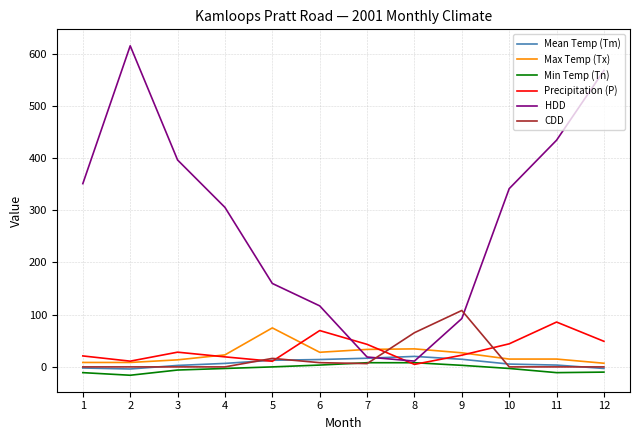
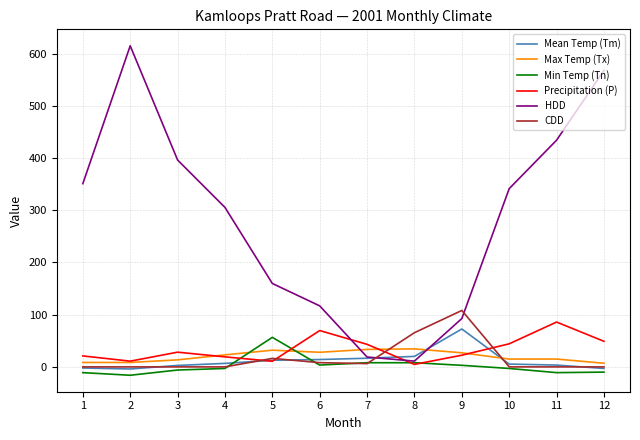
Max Temp (Tx), 5: 70 -> 30
Min Temp (Tn), 5: 0 -> 60
Mean Temp (Tm), 9: 10 -> 70
